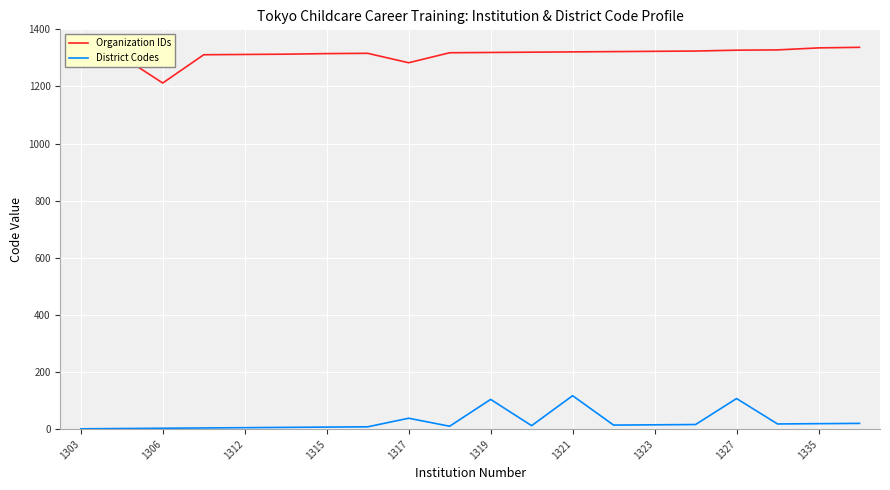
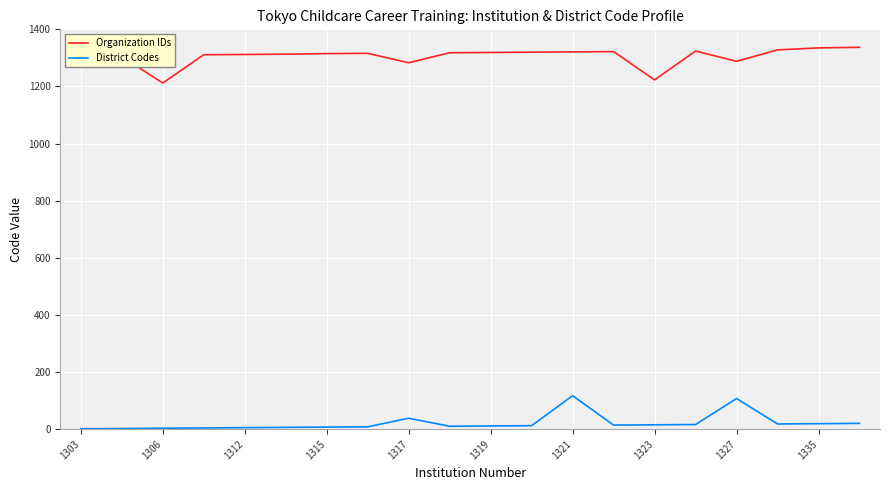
District Codes, 1319: 100 -> 10
Organization IDs, 1323: 1320 -> 1220
Organization IDs, 1327: 1330 -> 1290
